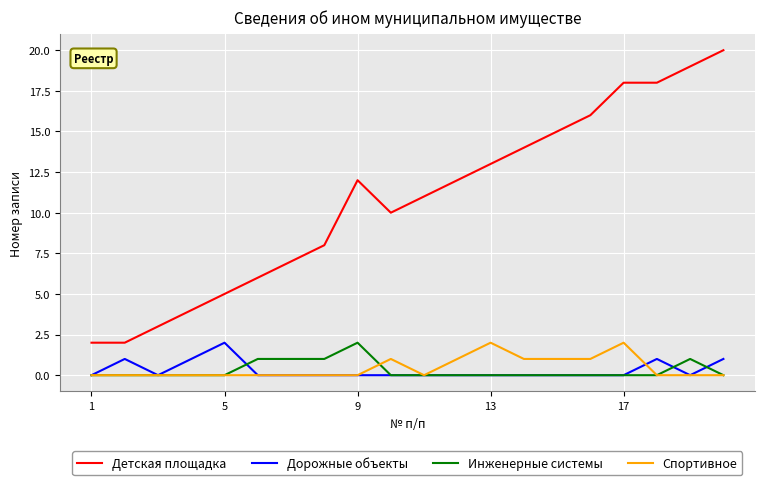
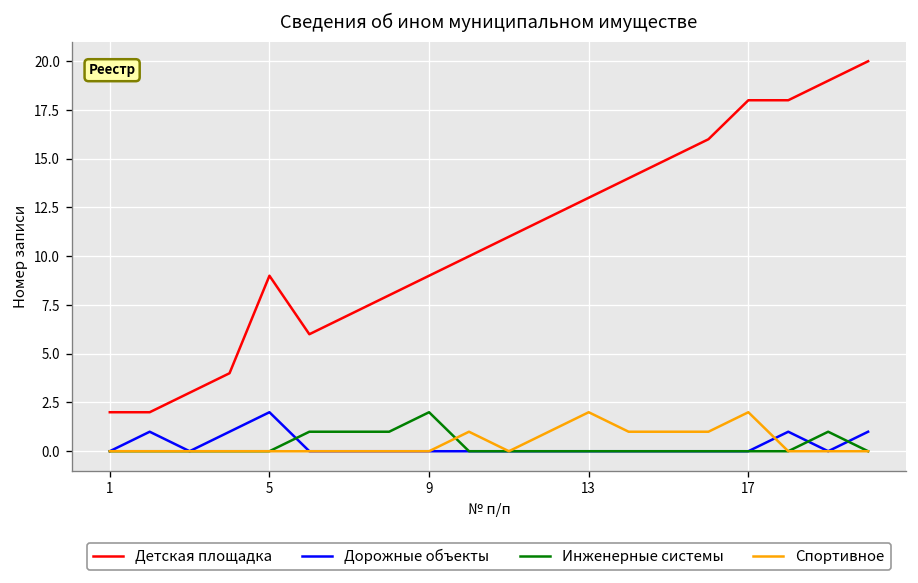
Детская площадка, 5: 5 -> 9
Детская площадка, 9: 12 -> 9
